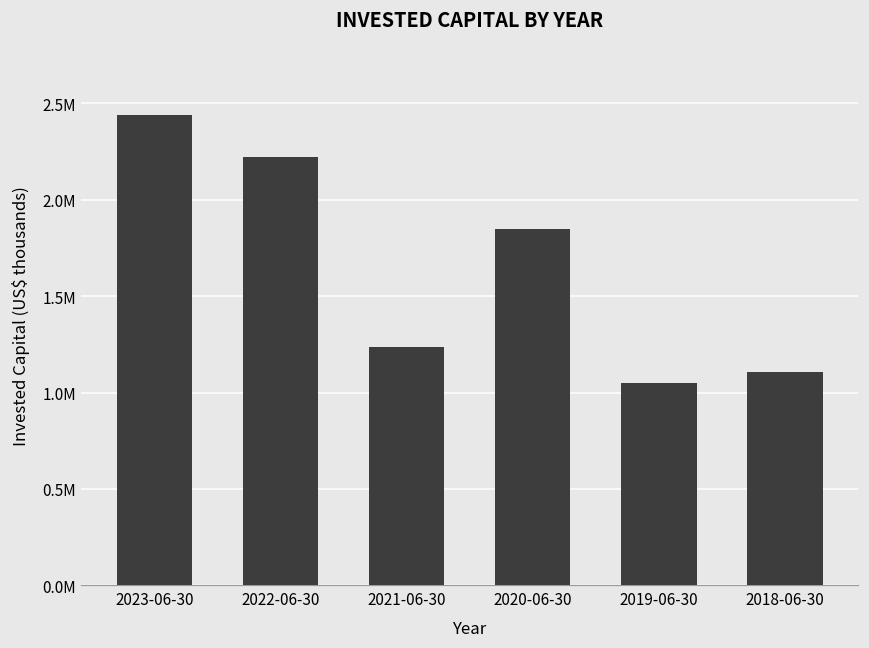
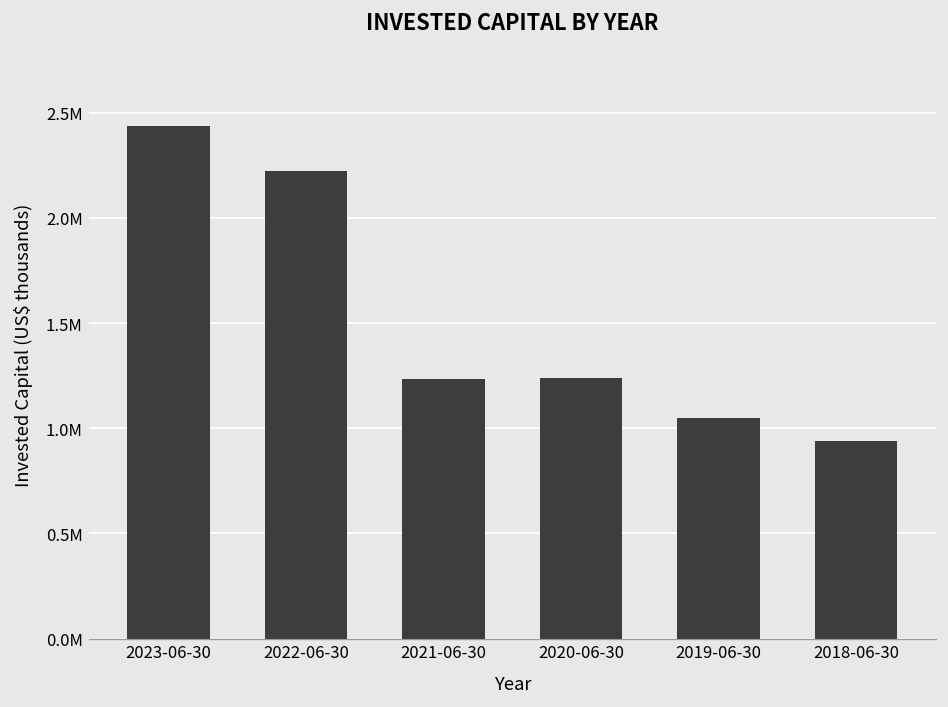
2020-06-30: 1850000 -> 1240000
2018-06-30: 1110000 -> 940000
